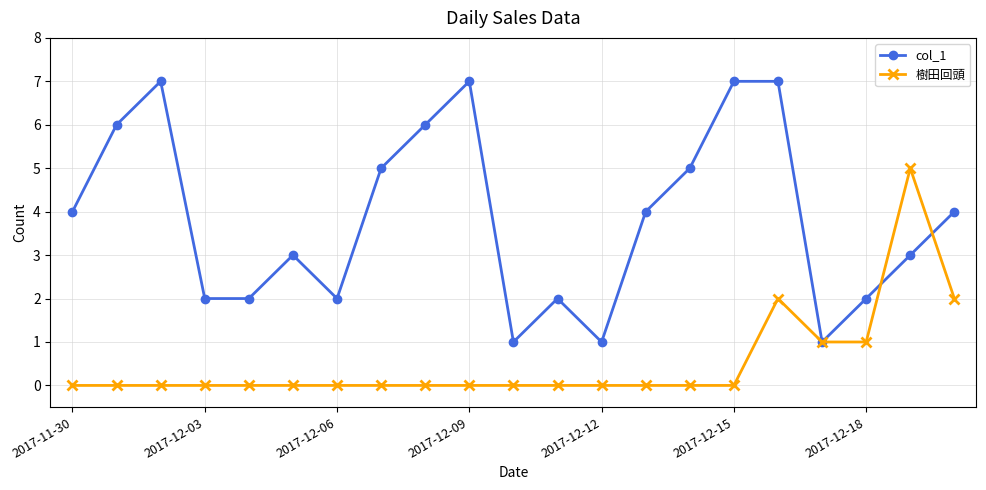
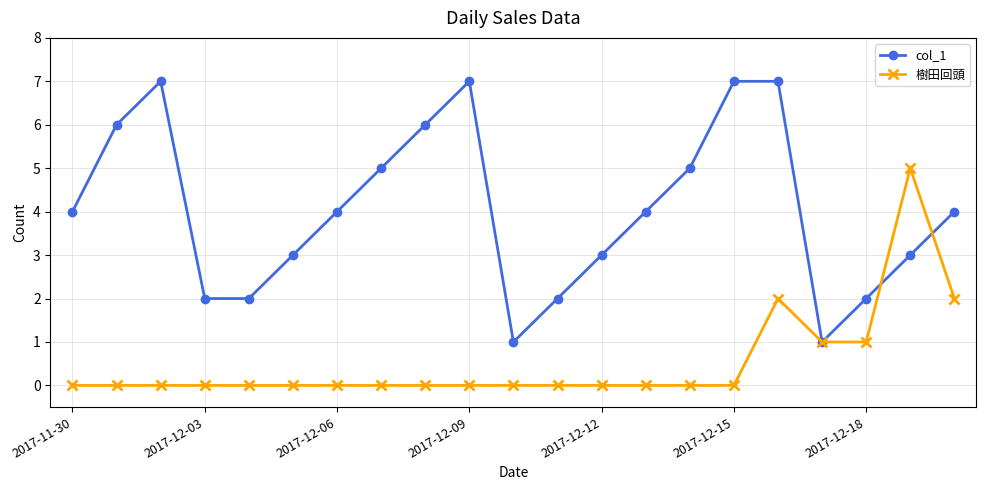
col_1, 2017-12-06: 2 -> 4
col_1, 2017-12-12: 1 -> 3
